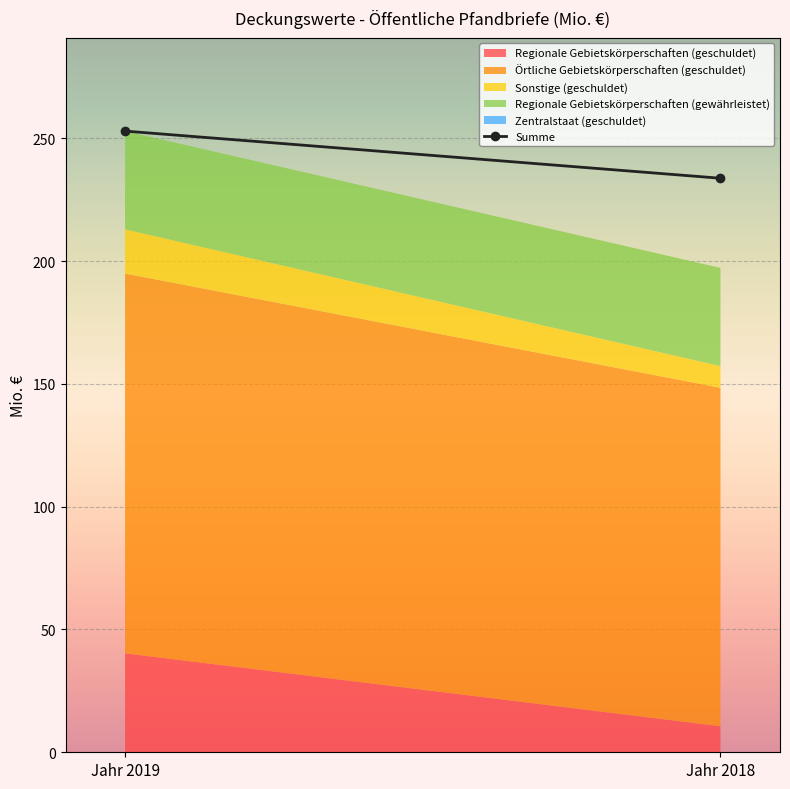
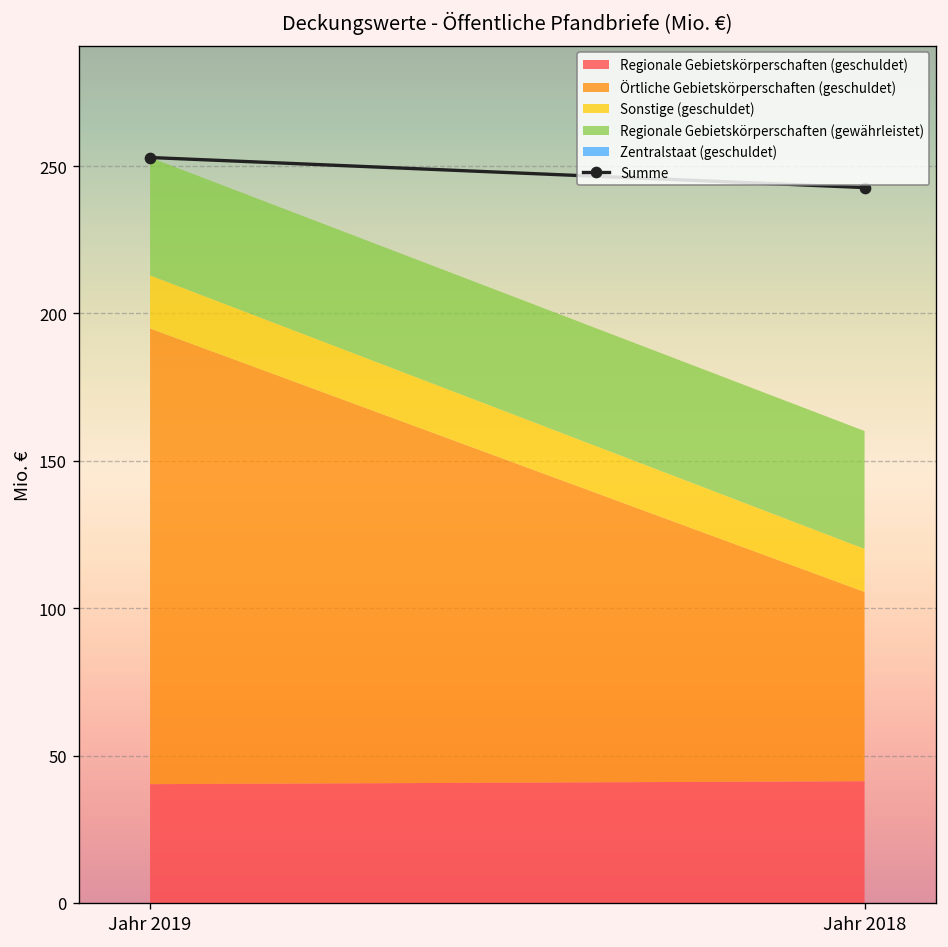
Summe, Jahr 2018: 234 -> 243
Regionale Gebietskörperschaften (geschuldet), Jahr 2018: 11 -> 41
Örtliche Gebietskörperschaften (geschuldet), Jahr 2018: 138 -> 64
Sonstige (geschuldet), Jahr 2018: 9 -> 15
